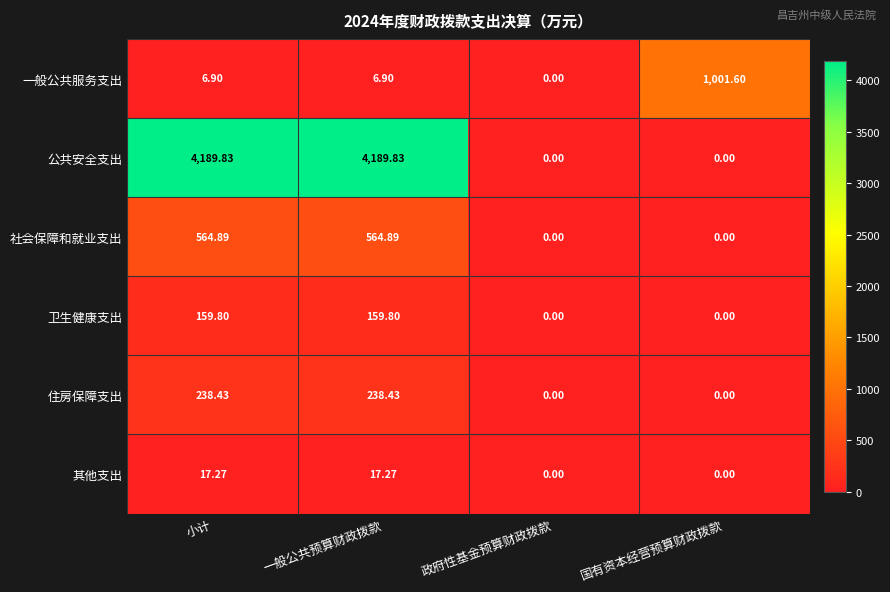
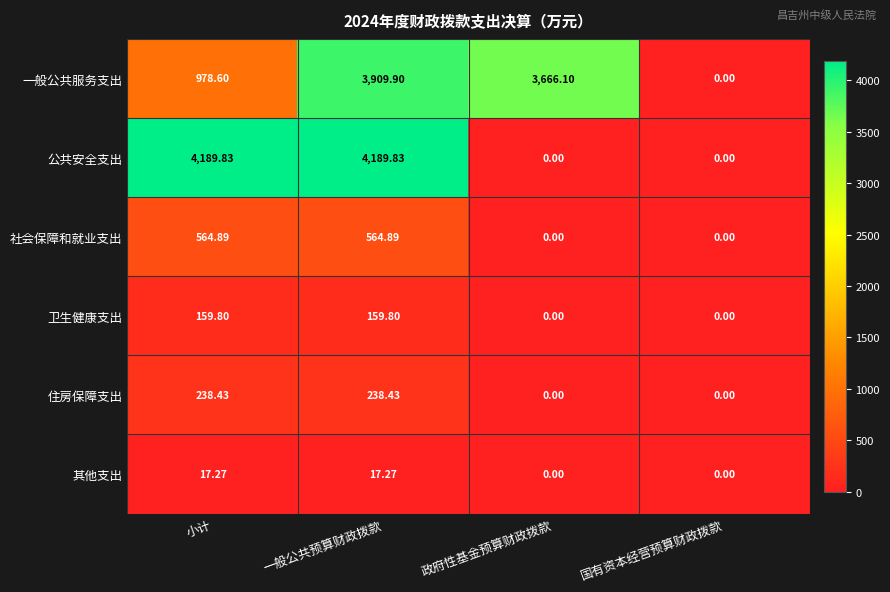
一般公共服务支出, 小计: 6.90 -> 978.60
一般公共服务支出, 一般公共预算财政拨款: 6.90 -> 3,909.90
一般公共服务支出, 政府性基金预算财政拨款: 0.00 -> 3,666.10
一般公共服务支出, 国有资本经营预算财政拨款: 1,001.60 -> 0.00
